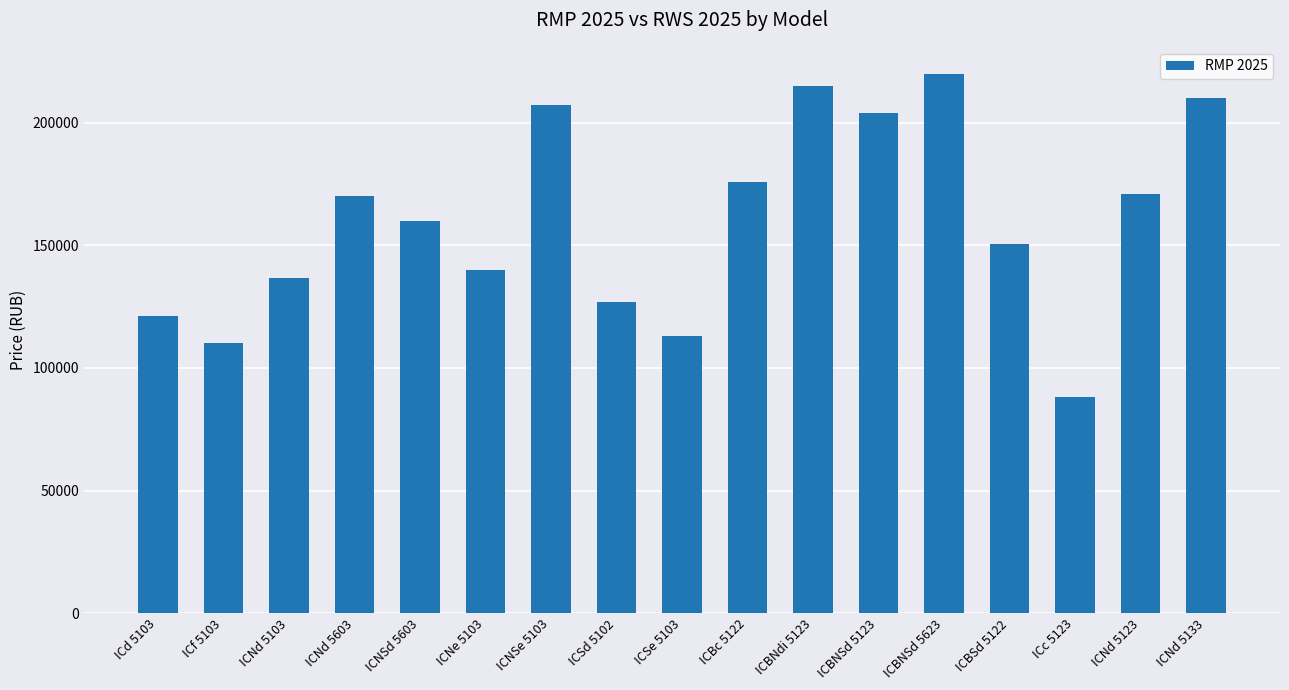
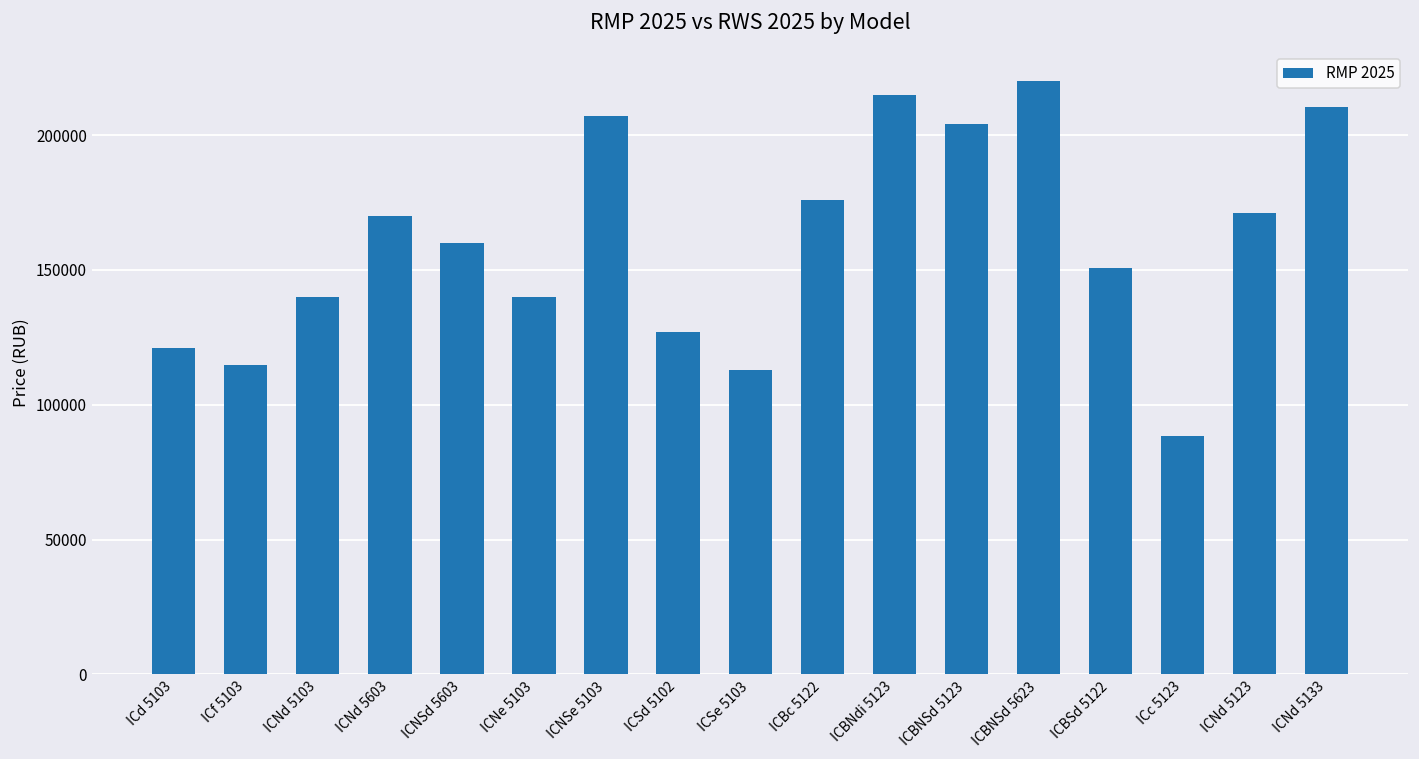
ICf 5103: 110000 -> 115000
ICNd 5103: 137000 -> 140000
